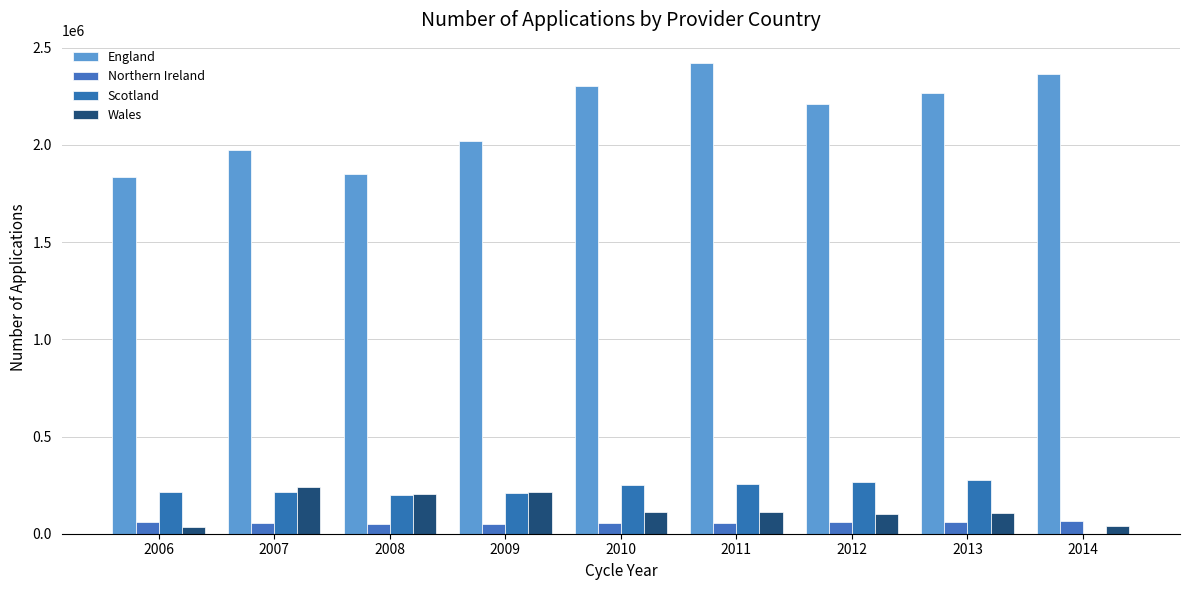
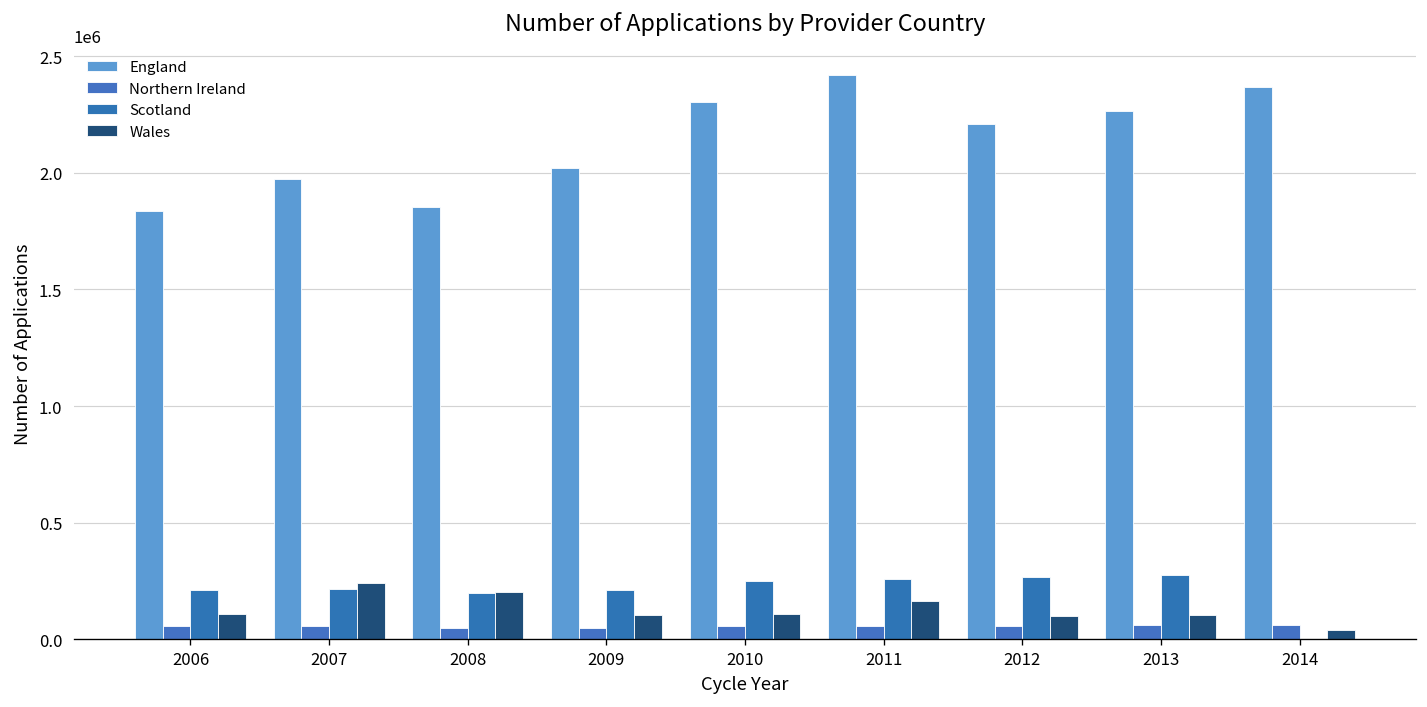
Wales, 2006: 40000 -> 110000
Wales, 2009: 210000 -> 100000
Wales, 2011: 110000 -> 170000
